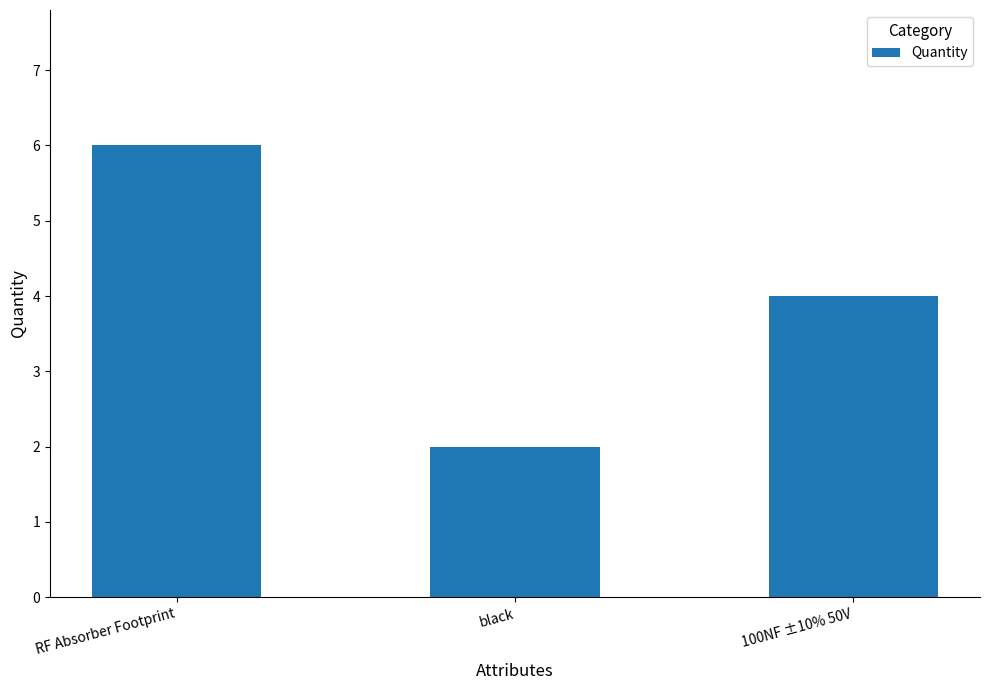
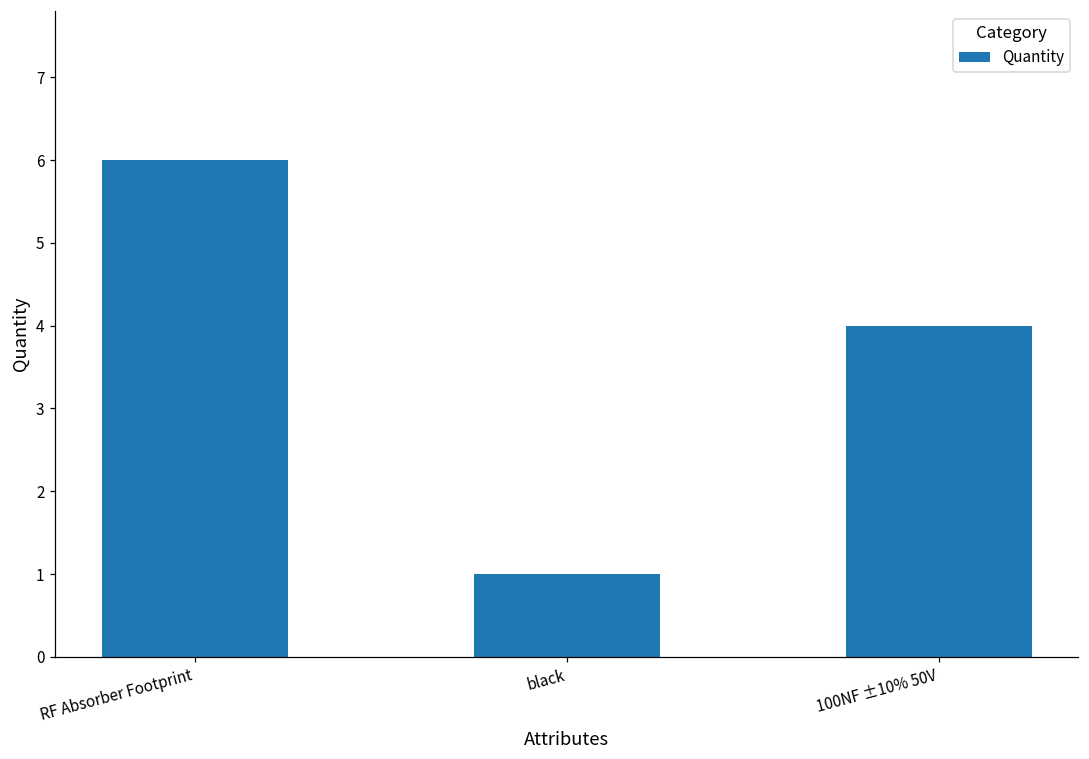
black: 2 -> 1
